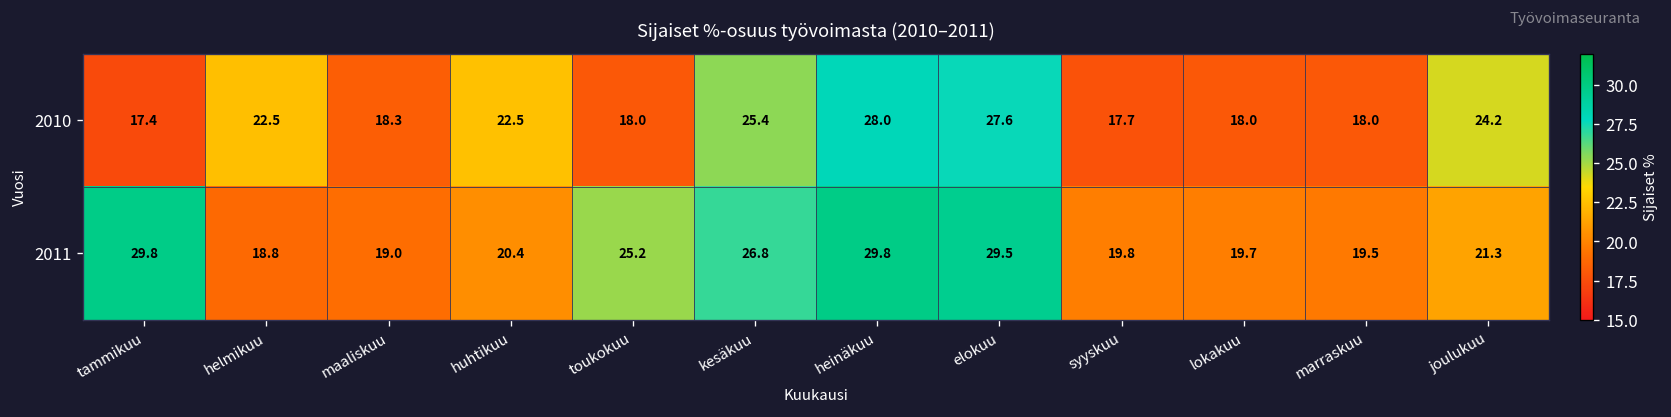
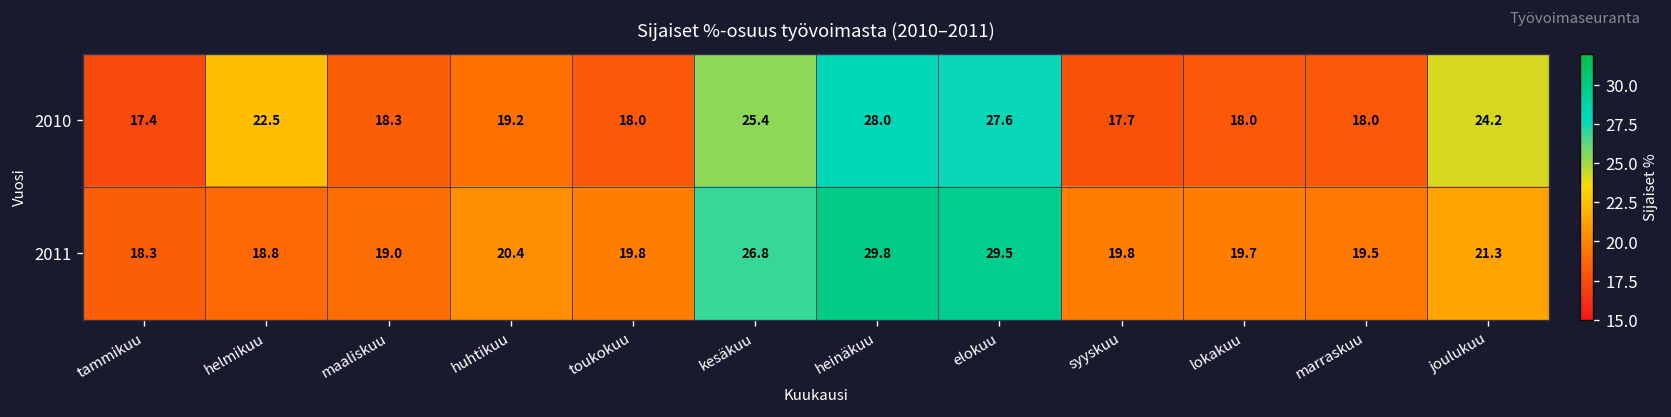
2010, huhtikuu: 22.5 -> 19.2
2011, tammikuu: 29.8 -> 18.3
2011, toukokuu: 25.2 -> 19.8
